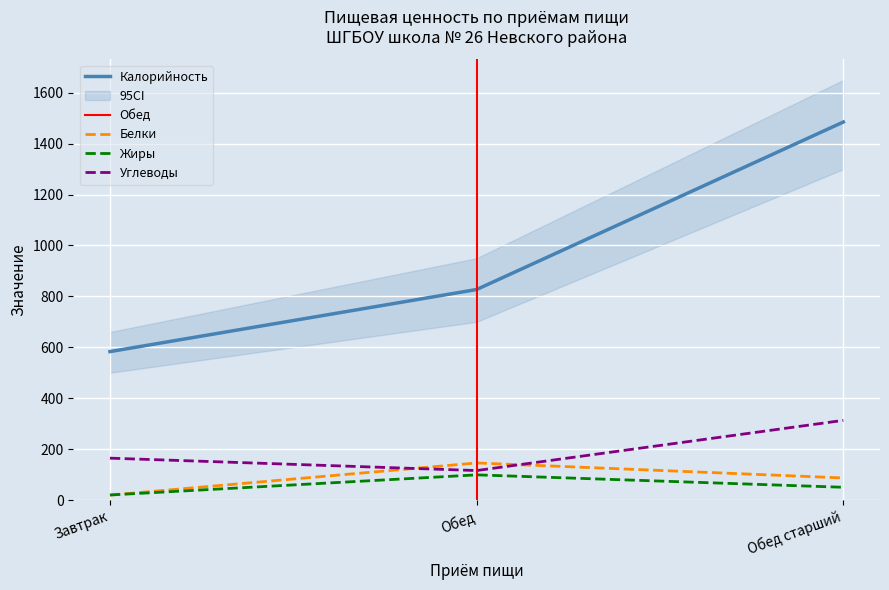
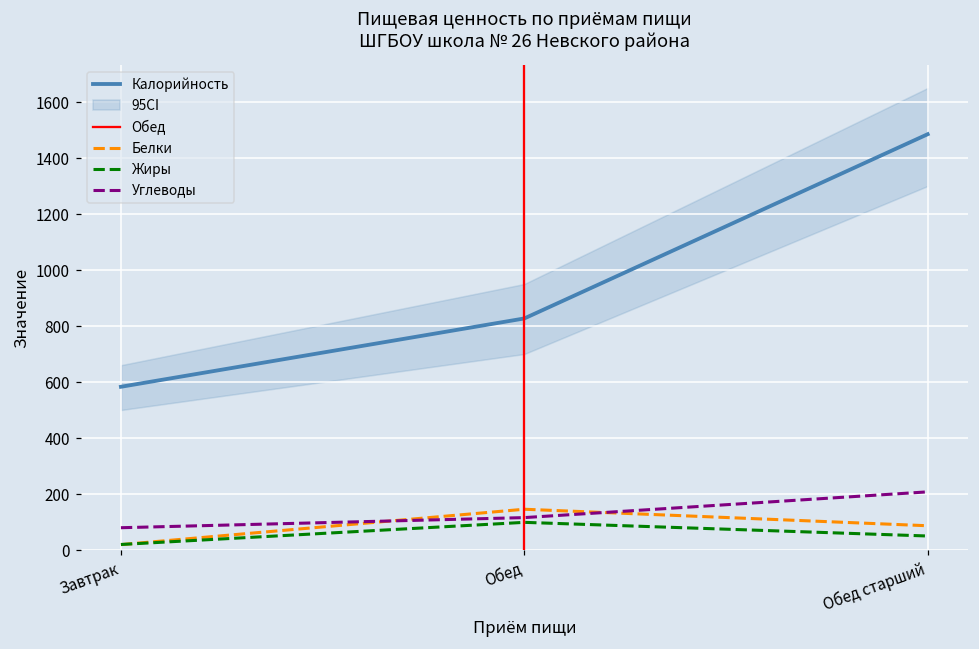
Углеводы, Завтрак: 160 -> 80
Углеводы, Обед старший: 310 -> 210
